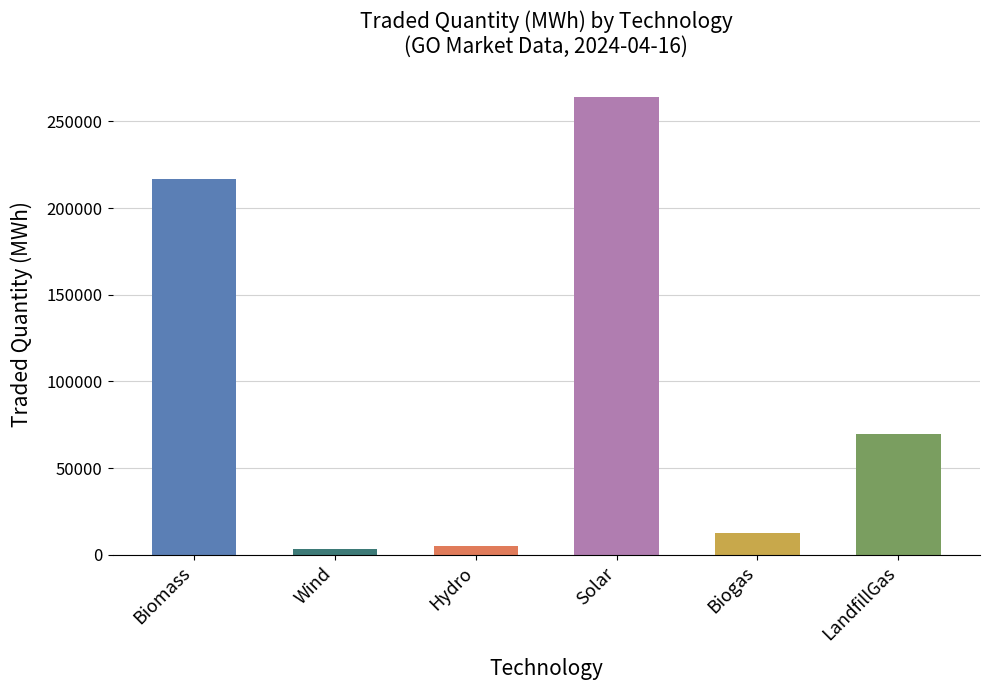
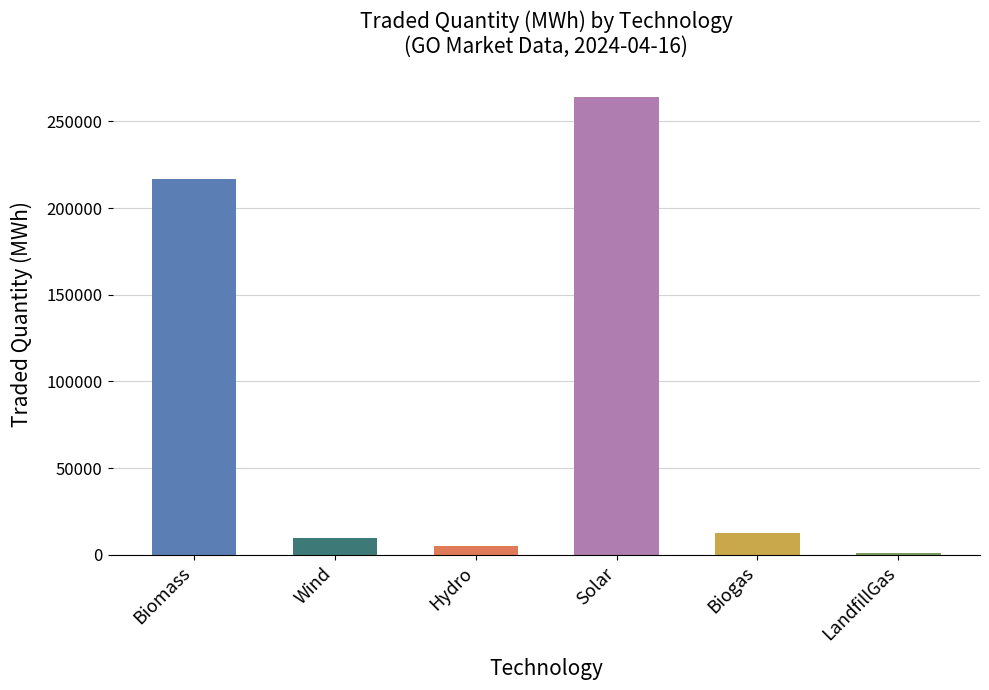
Wind: 3000 -> 10000
LandfillGas: 69000 -> 1000
